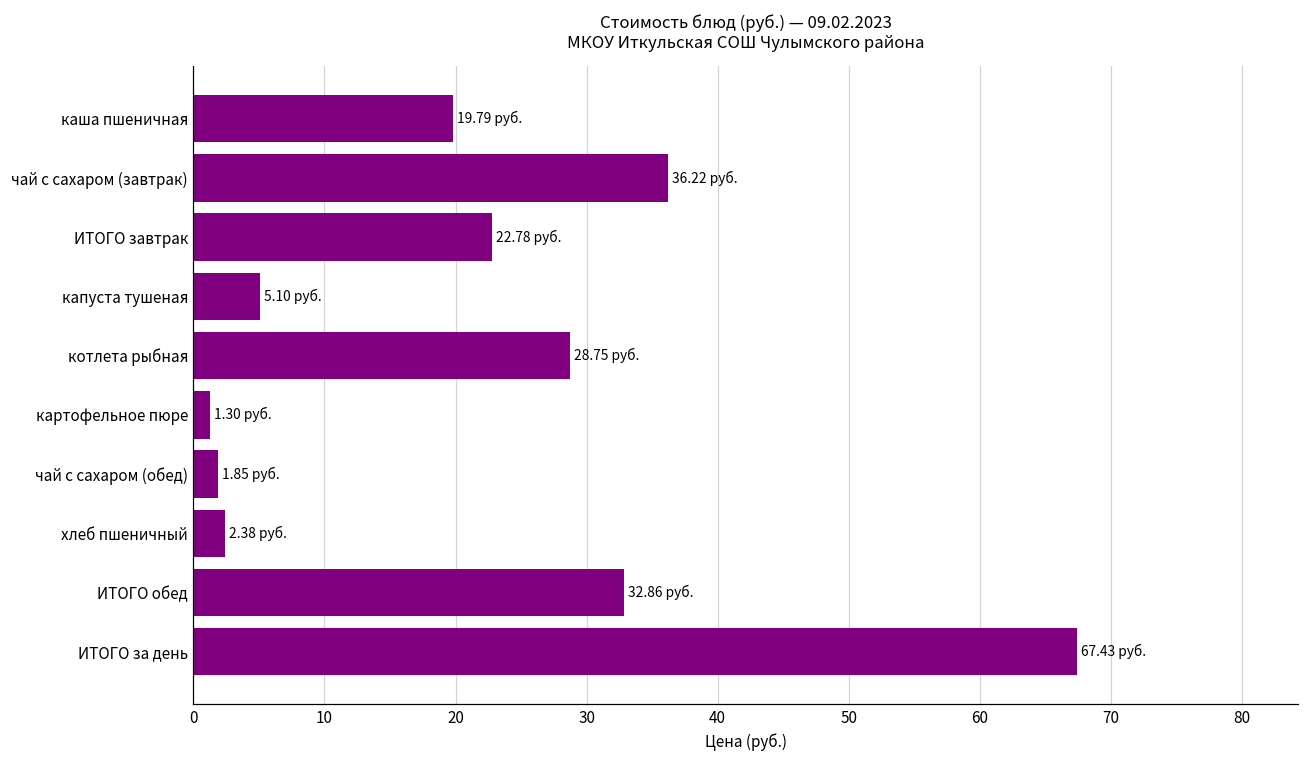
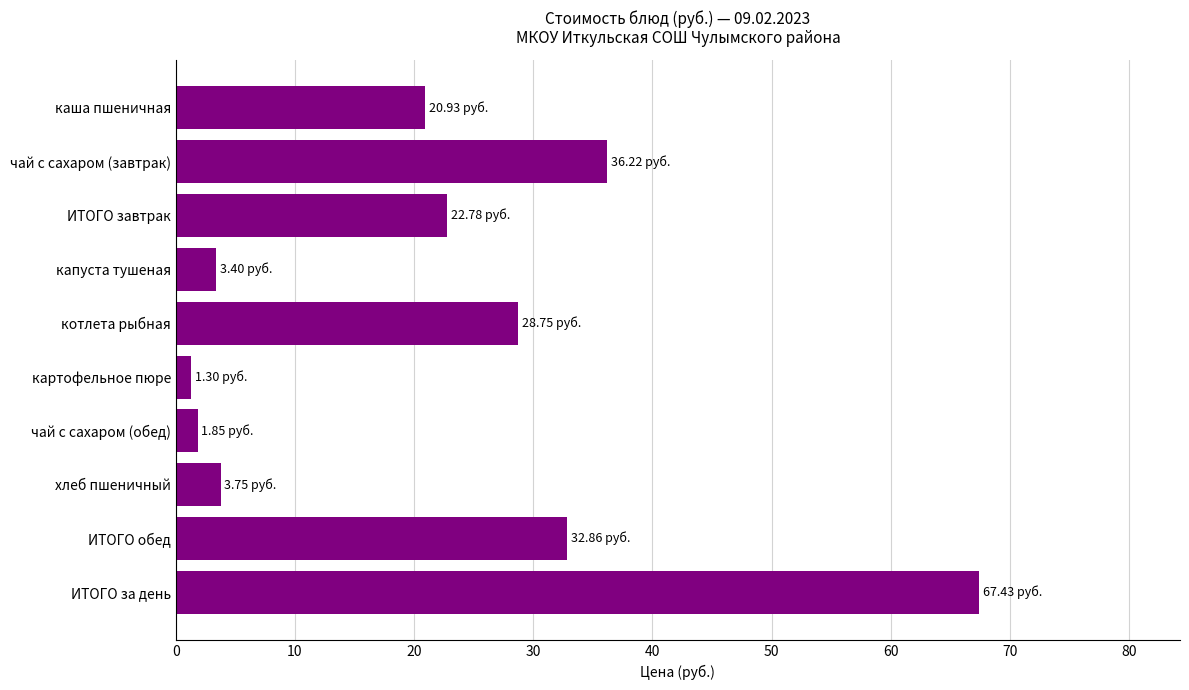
каша пшеничная: 19.79 -> 20.93
капуста тушеная: 5.10 -> 3.40
хлеб пшеничный: 2.38 -> 3.75
